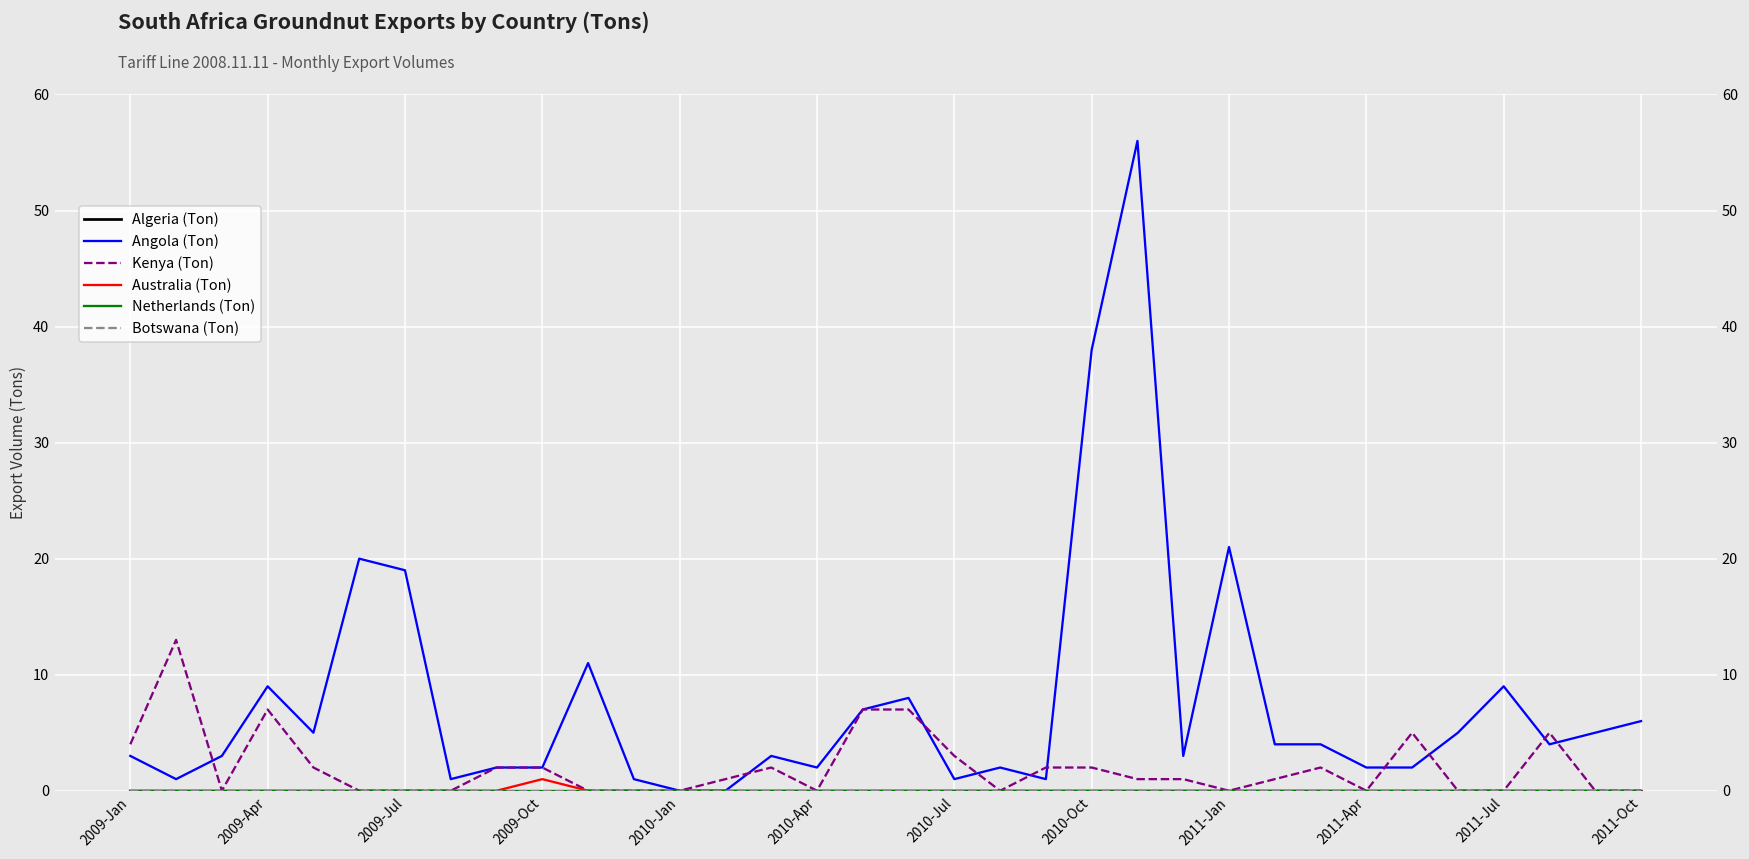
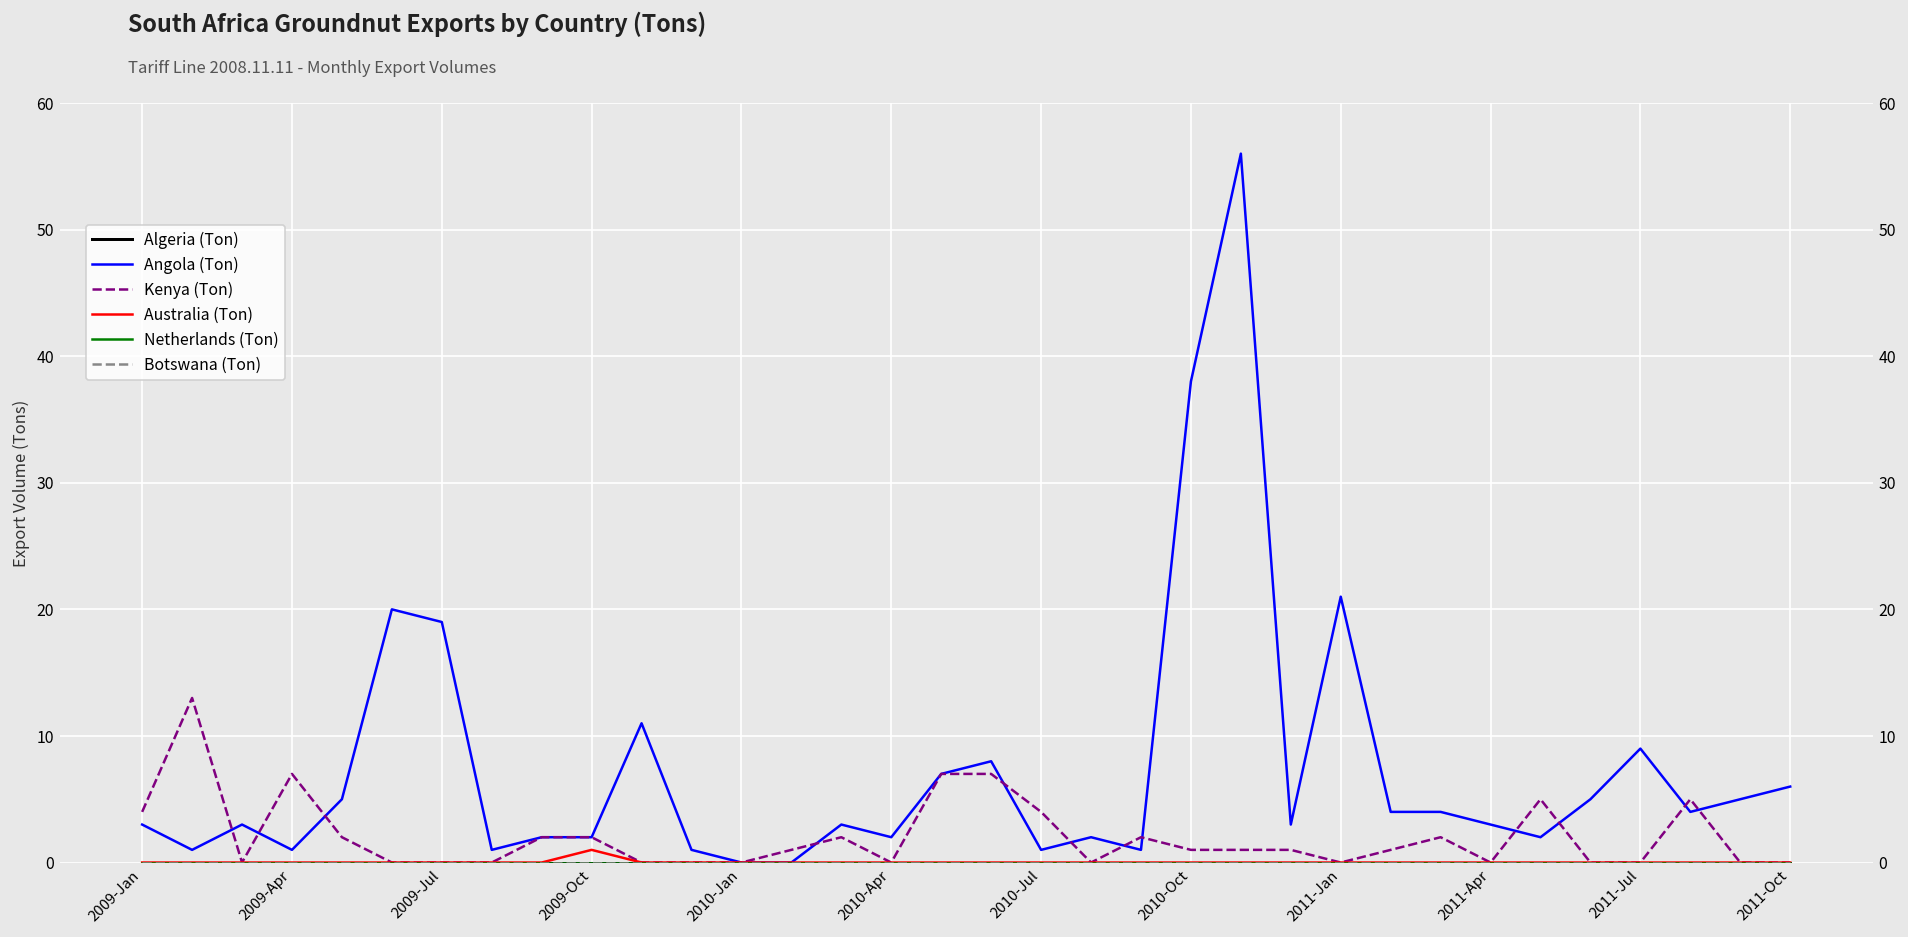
Angola (Ton), 2009-Apr: 9 -> 1
Kenya (Ton), 2010-Jul: 3 -> 4
Kenya (Ton), 2010-Oct: 2 -> 1
Angola (Ton), 2011-Apr: 2 -> 3
